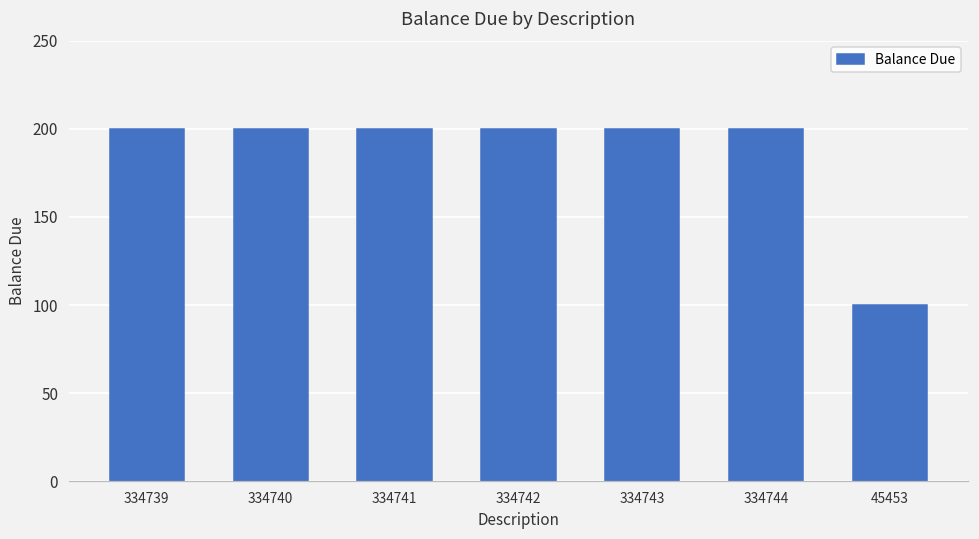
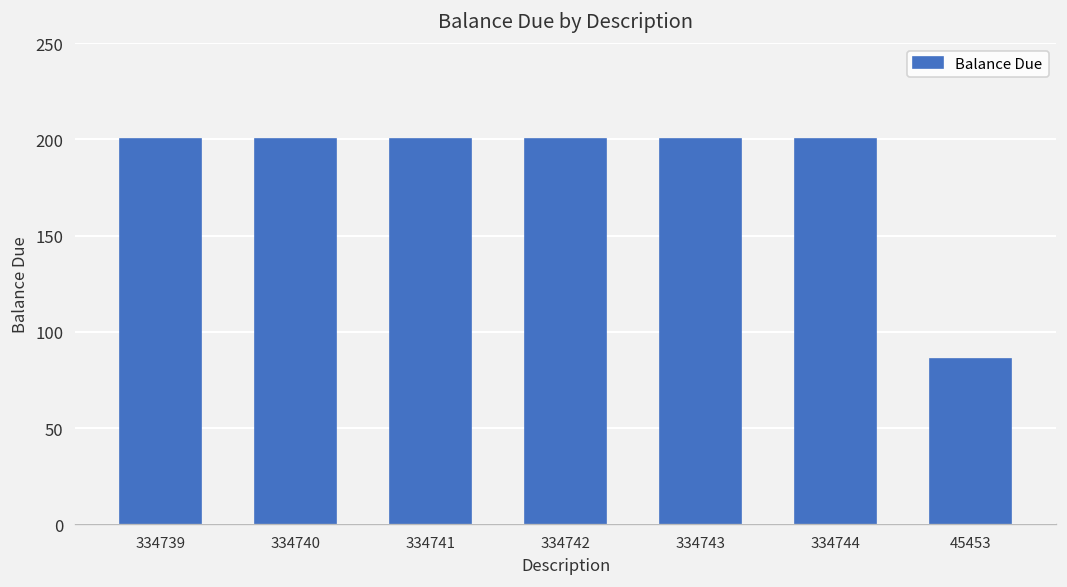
45453: 100 -> 86
